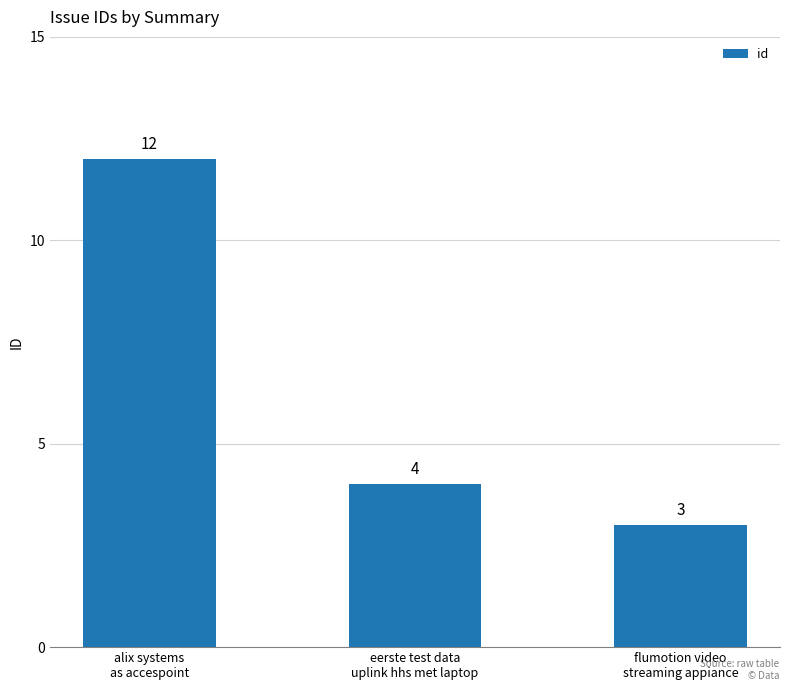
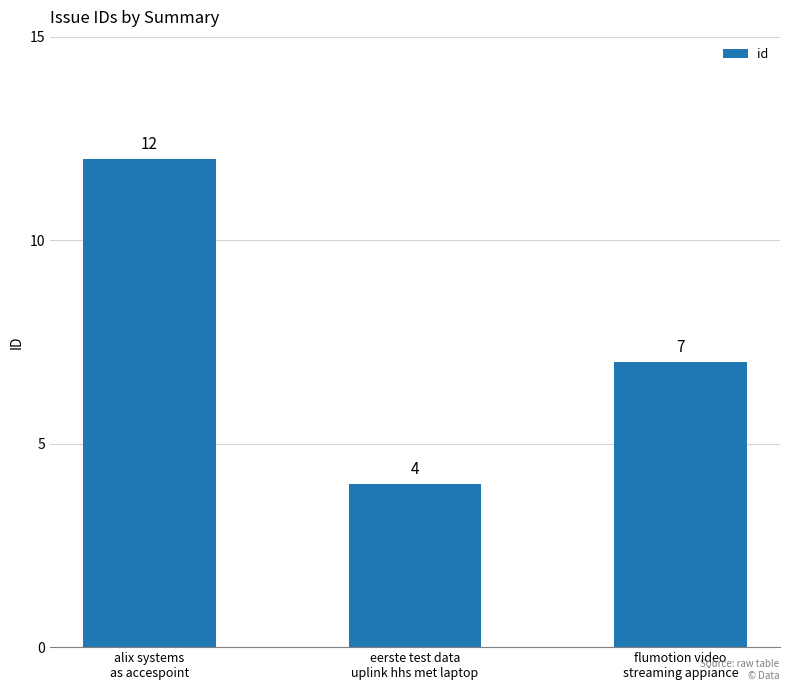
flumotion video streaming appiance: 3 -> 7
